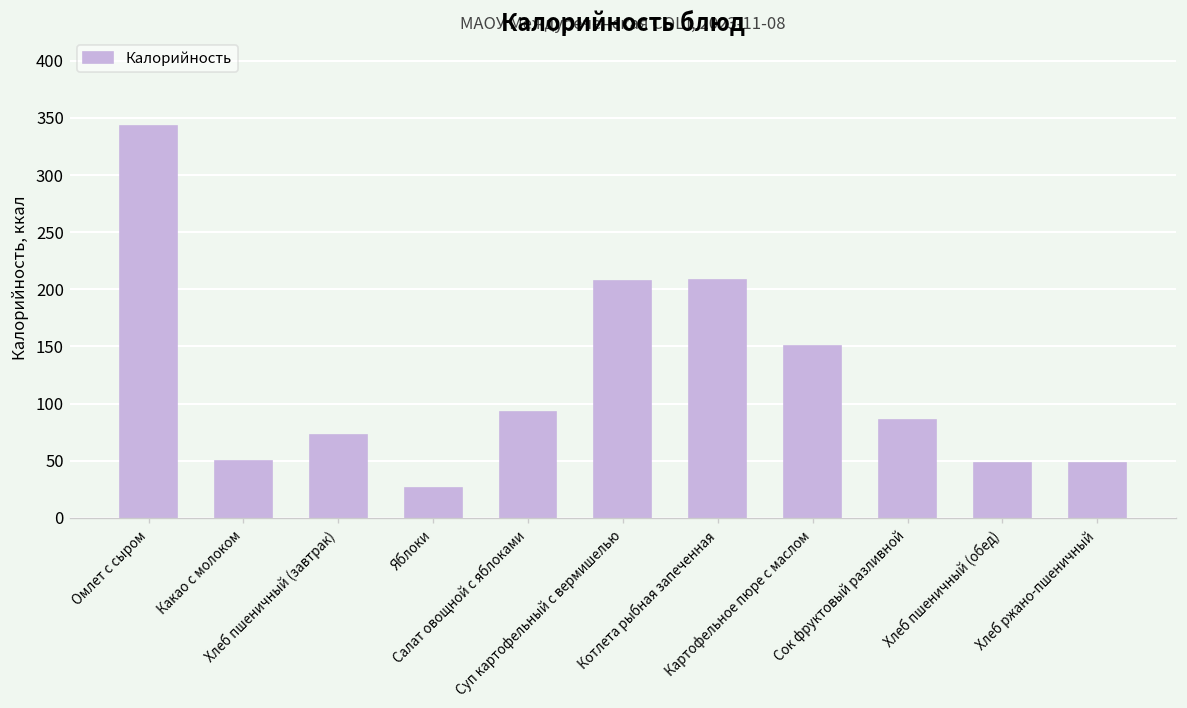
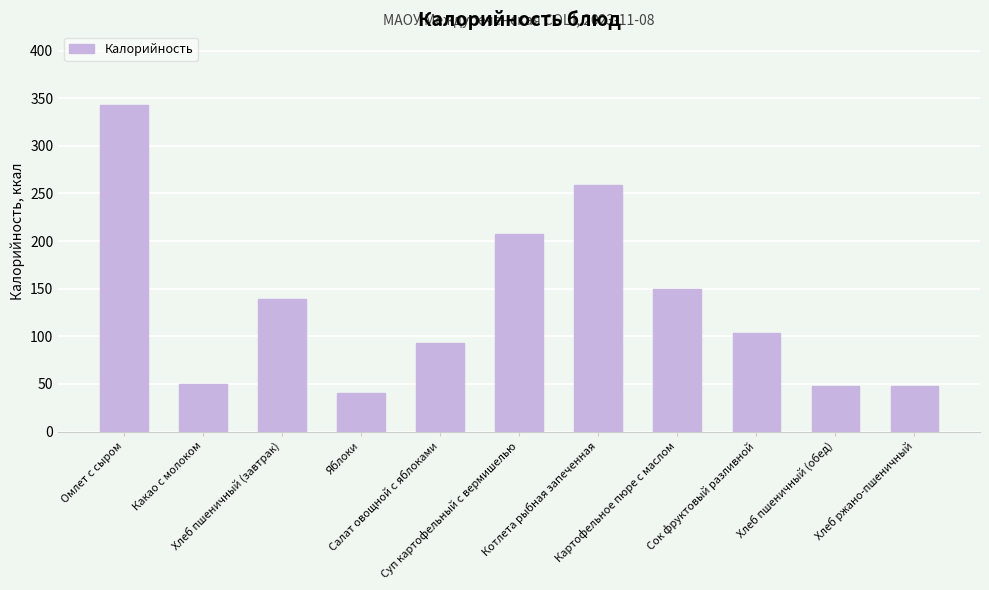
Хлеб пшеничный (завтрак): 70 -> 140
Яблоки: 30 -> 40
Котлета рыбная запеченная: 210 -> 260
Сок фруктовый разливной: 90 -> 100
